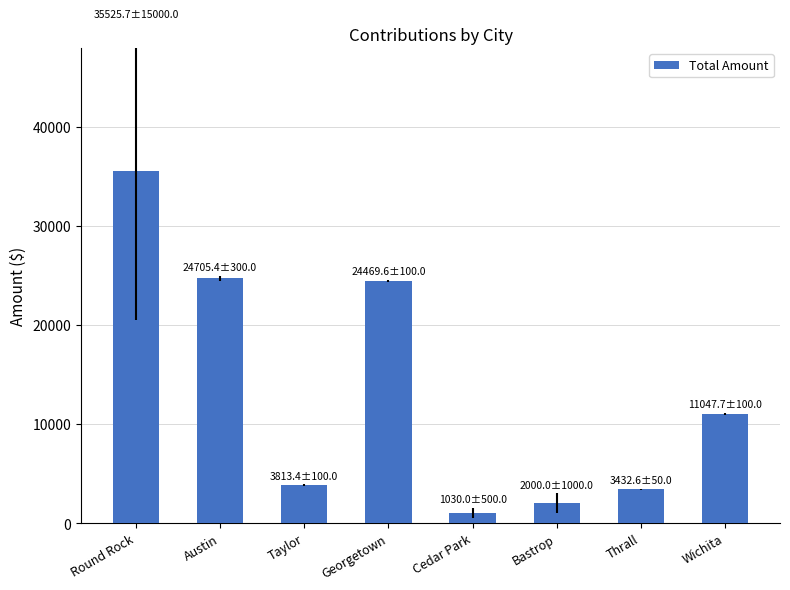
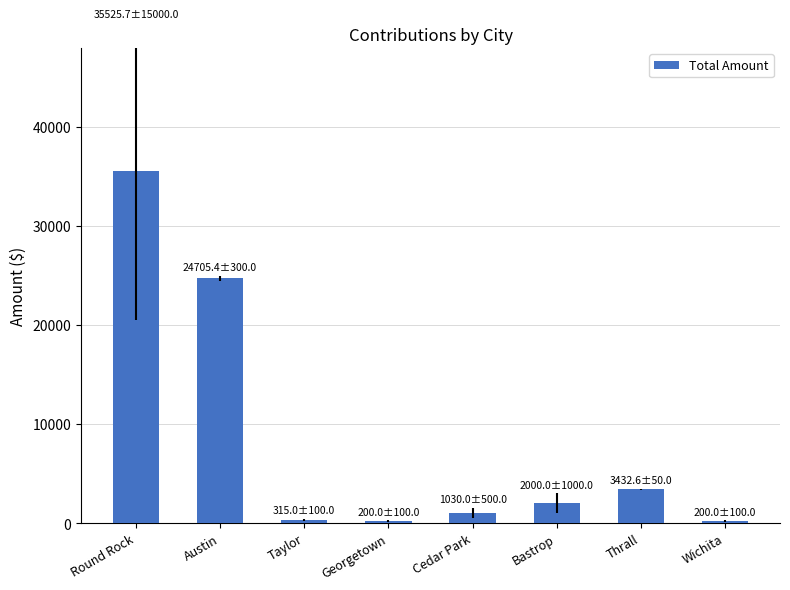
Taylor: 3813.4±100.0 -> 315.0±100.0
Georgetown: 24469.6±100.0 -> 200.0±100.0
Wichita: 11047.7±100.0 -> 200.0±100.0
